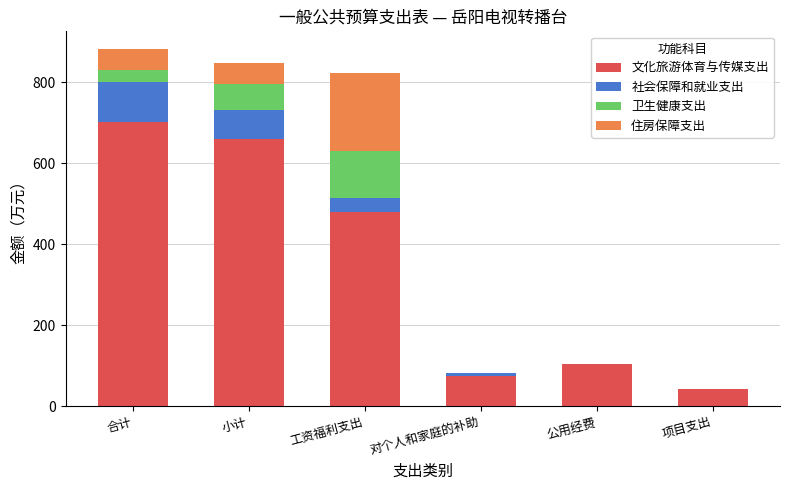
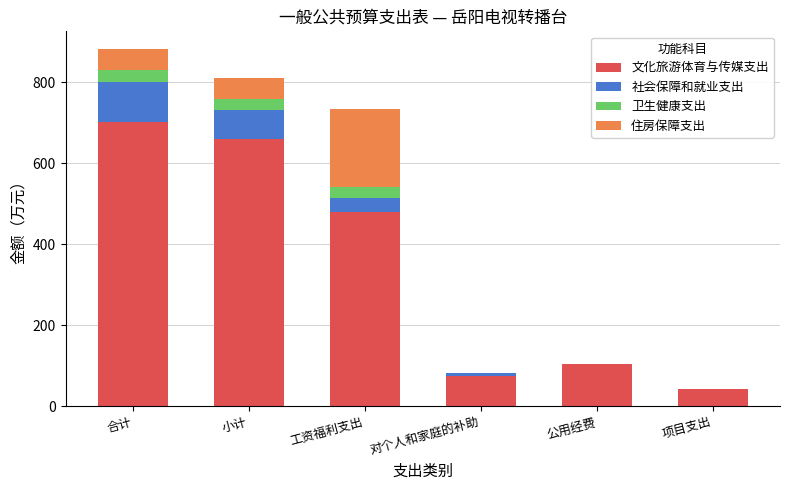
卫生健康支出, 小计: 70 -> 30
卫生健康支出, 工资福利支出: 120 -> 30
